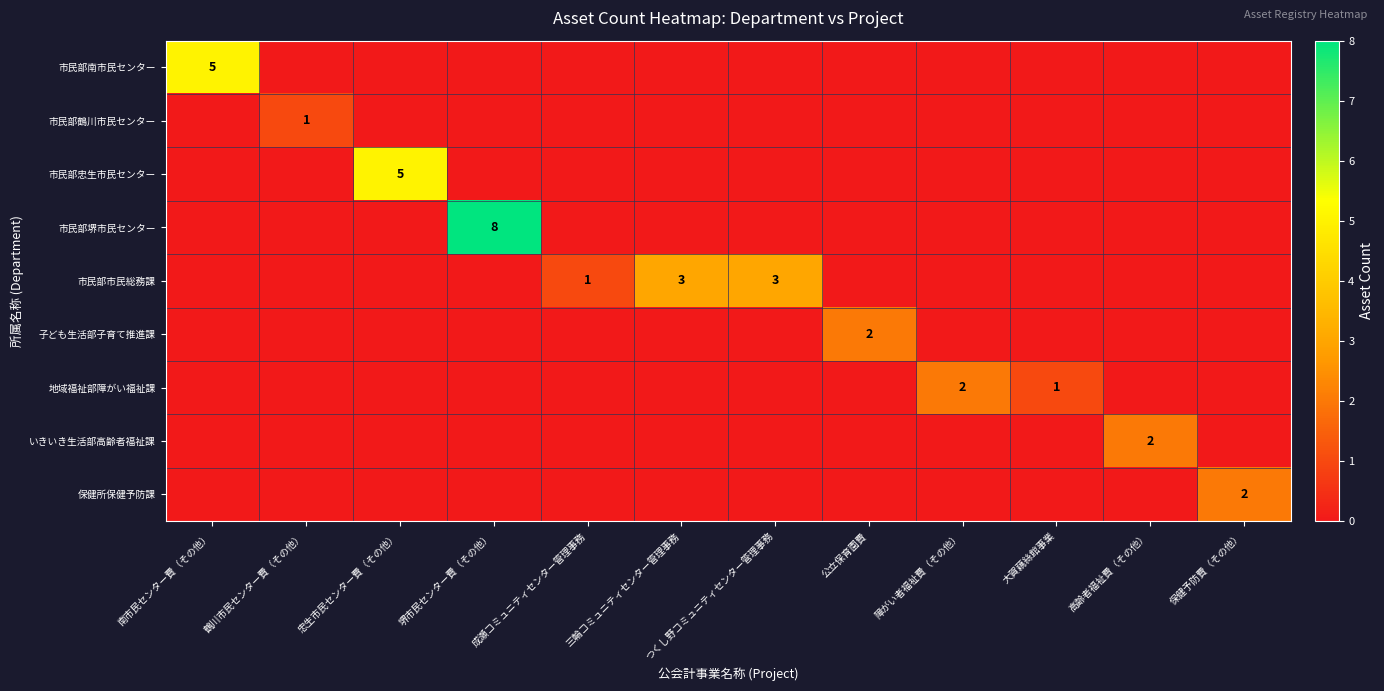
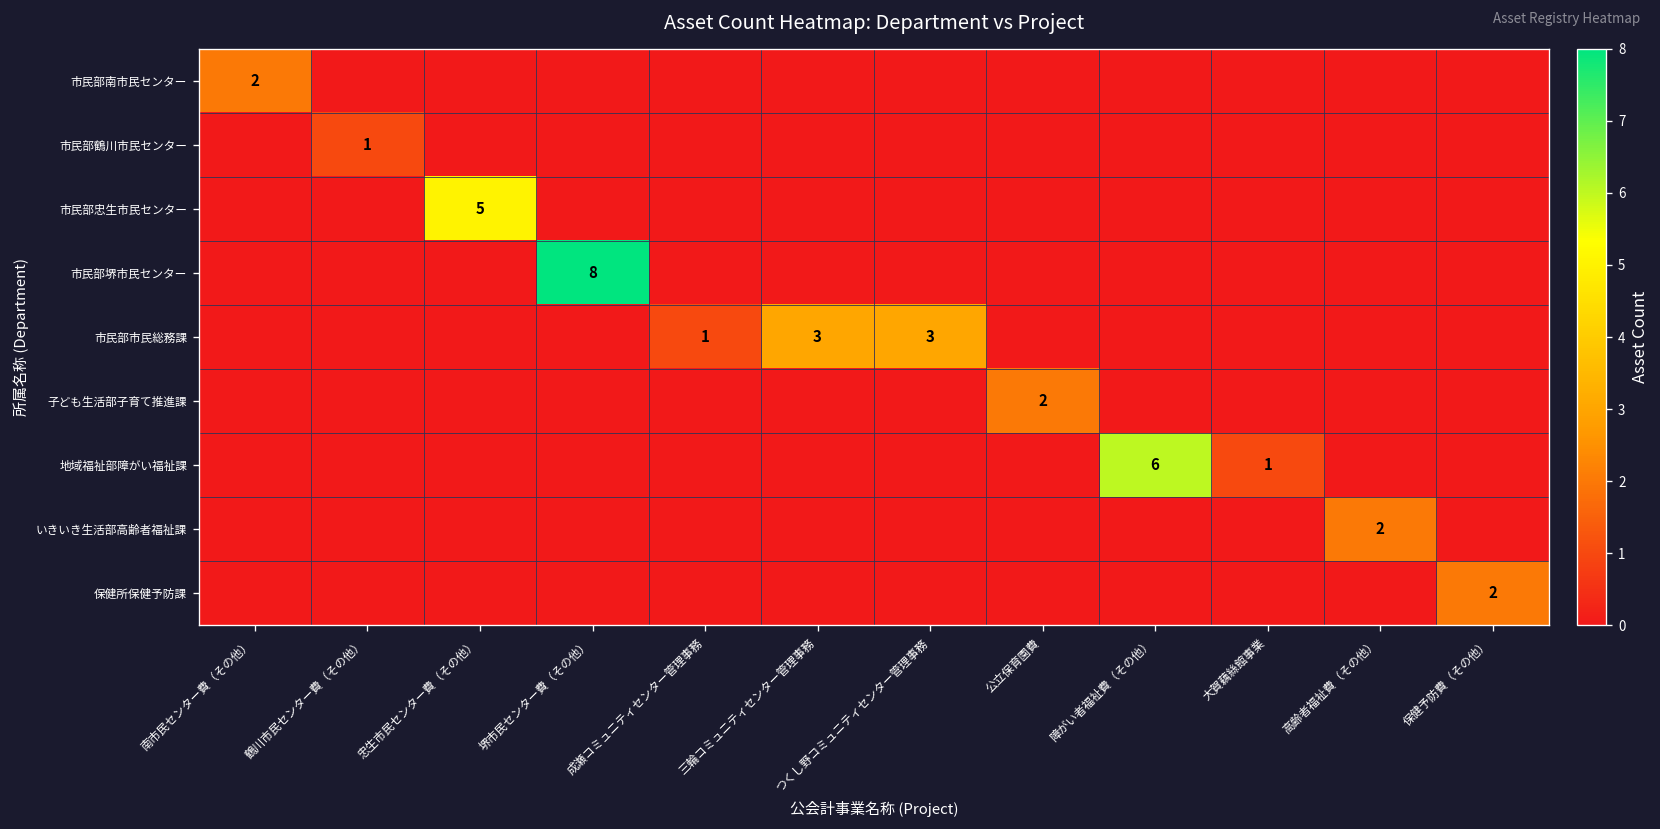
市民部南市民センター, 南市民センター費（その他）: 5 -> 2
地域福祉部障がい福祉課, 障がい者福祉費（その他）: 2 -> 6
